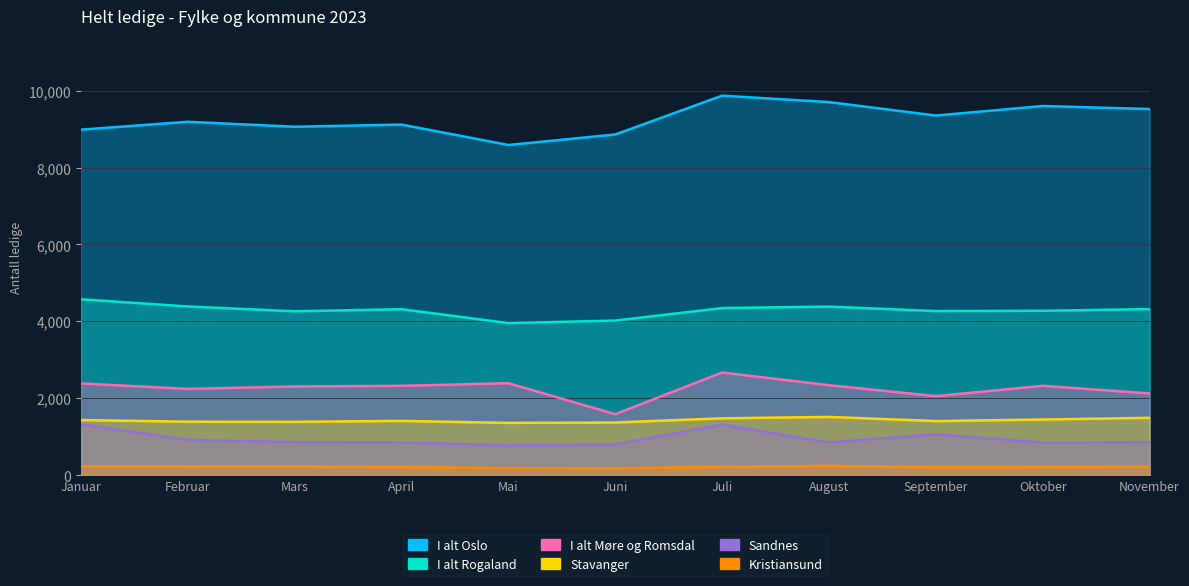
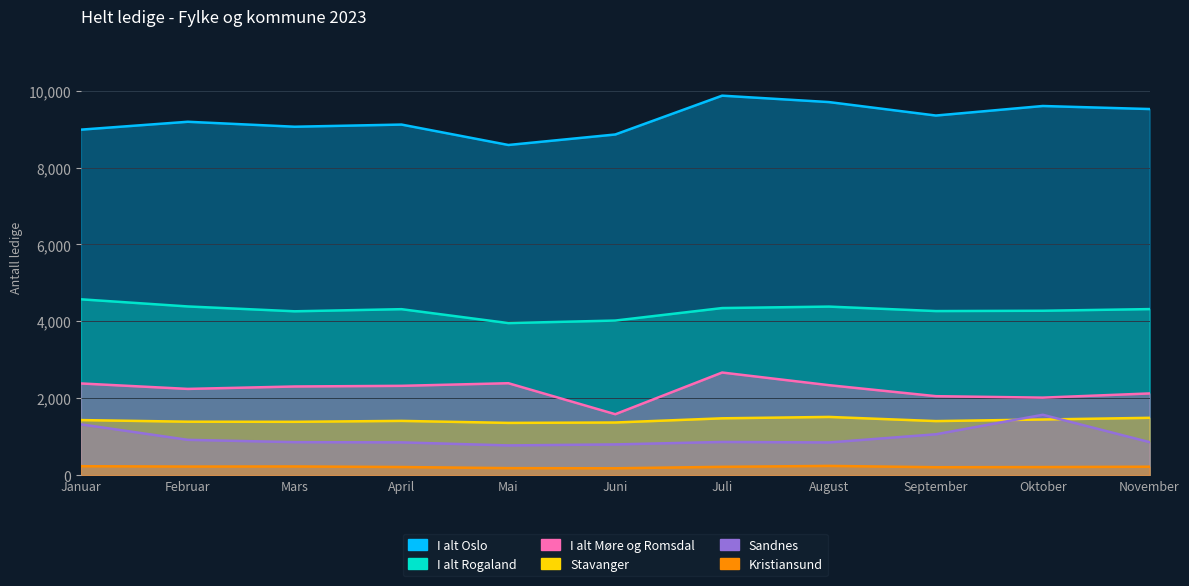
Sandnes, Juli: 1,300 -> 900
I alt Møre og Romsdal, Oktober: 2,300 -> 2,000
Sandnes, Oktober: 800 -> 1,600
